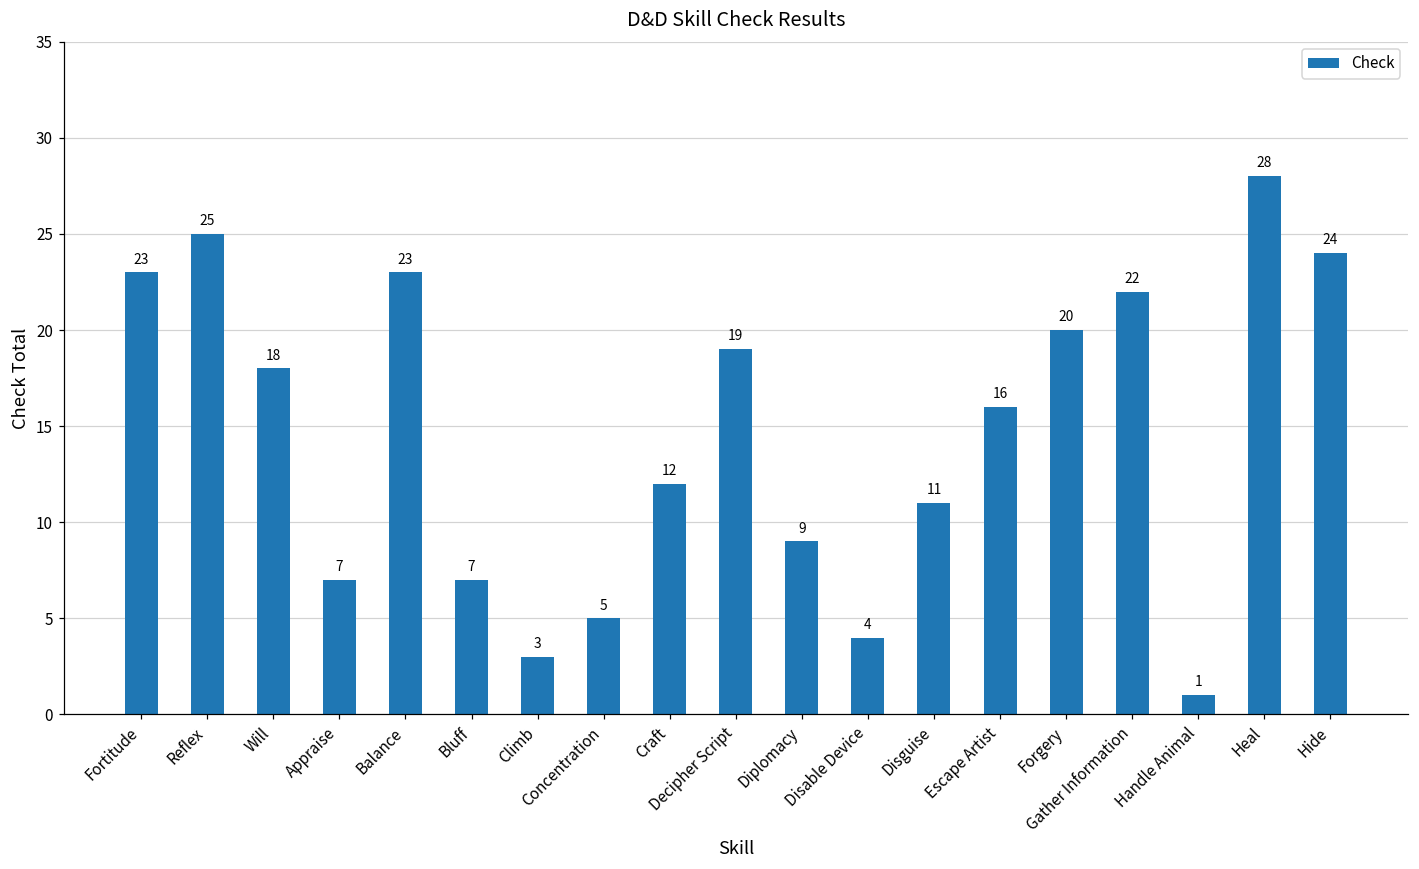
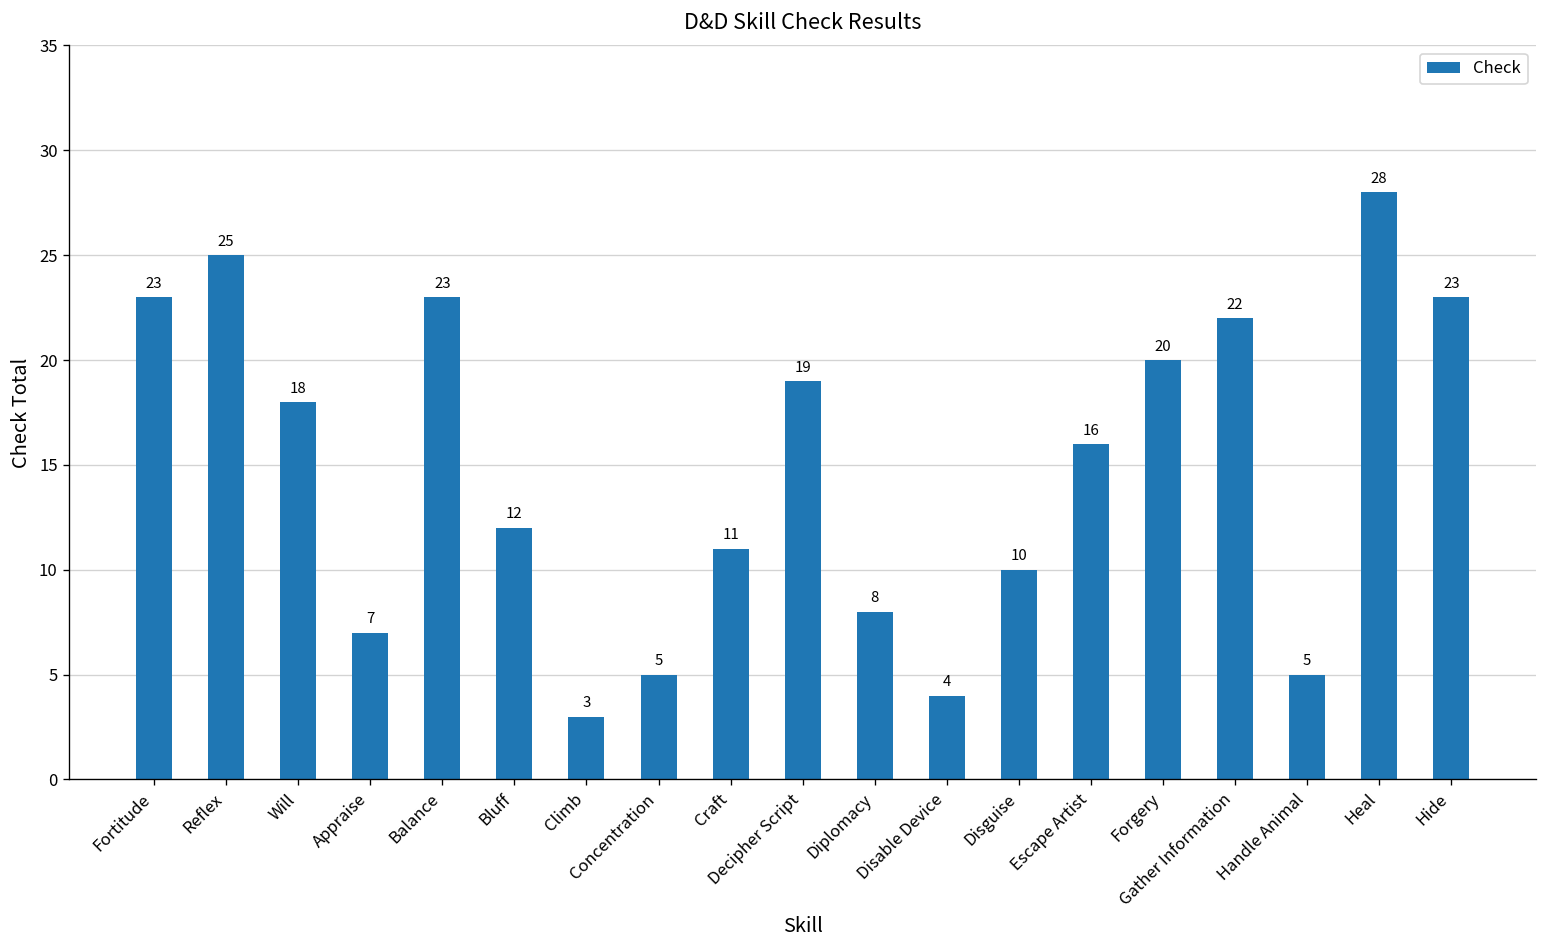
Bluff: 7 -> 12
Craft: 12 -> 11
Diplomacy: 9 -> 8
Disguise: 11 -> 10
Handle Animal: 1 -> 5
Hide: 24 -> 23
